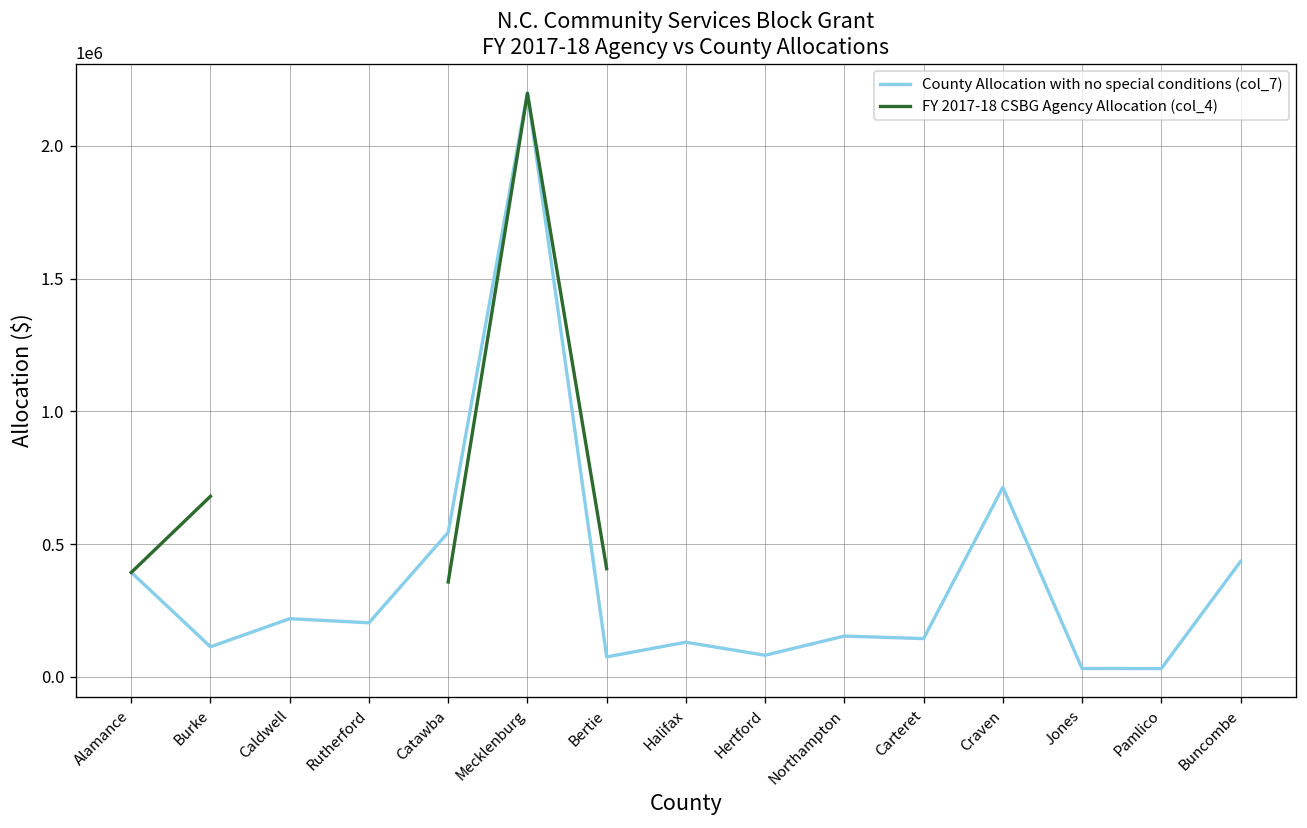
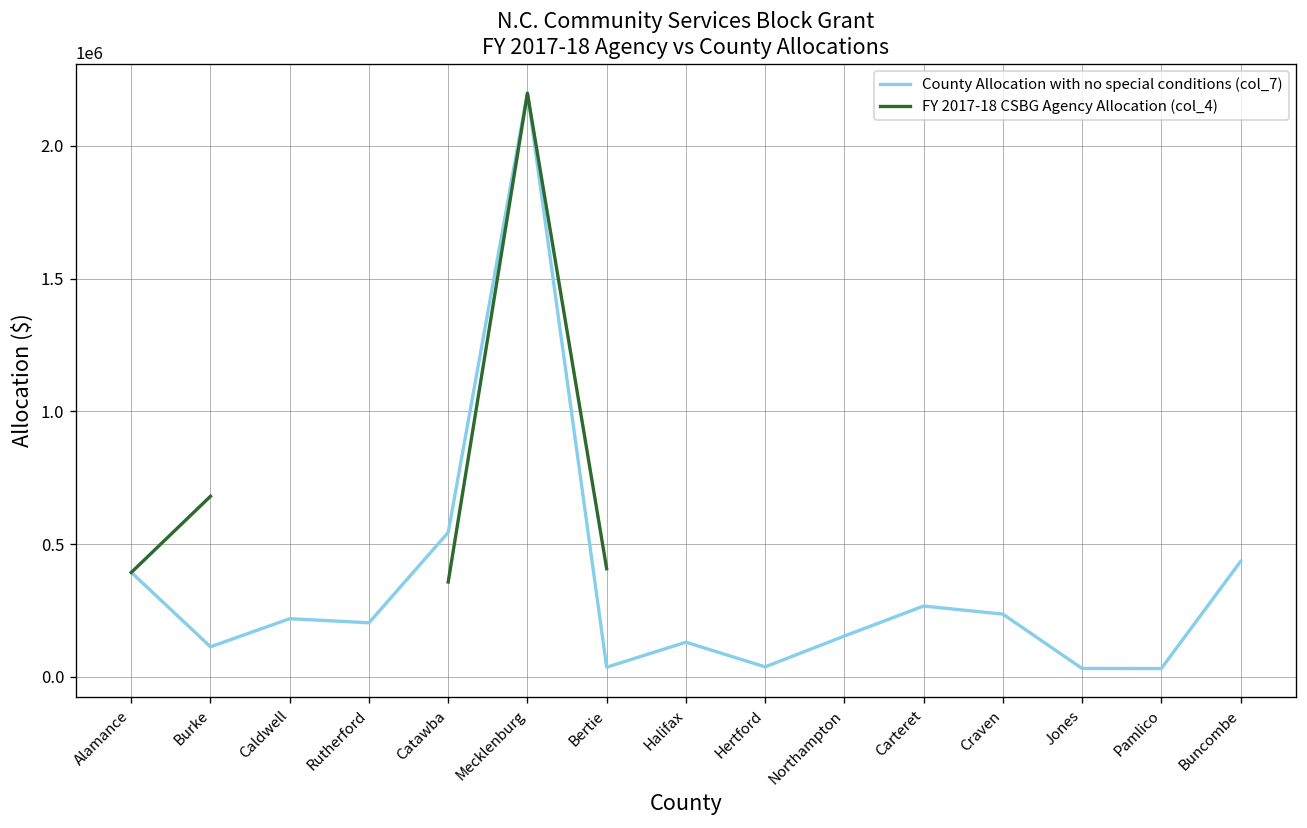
County Allocation with no special conditions (col_7), Bertie: 80000 -> 40000
County Allocation with no special conditions (col_7), Hertford: 80000 -> 40000
County Allocation with no special conditions (col_7), Carteret: 140000 -> 270000
County Allocation with no special conditions (col_7), Craven: 710000 -> 240000
